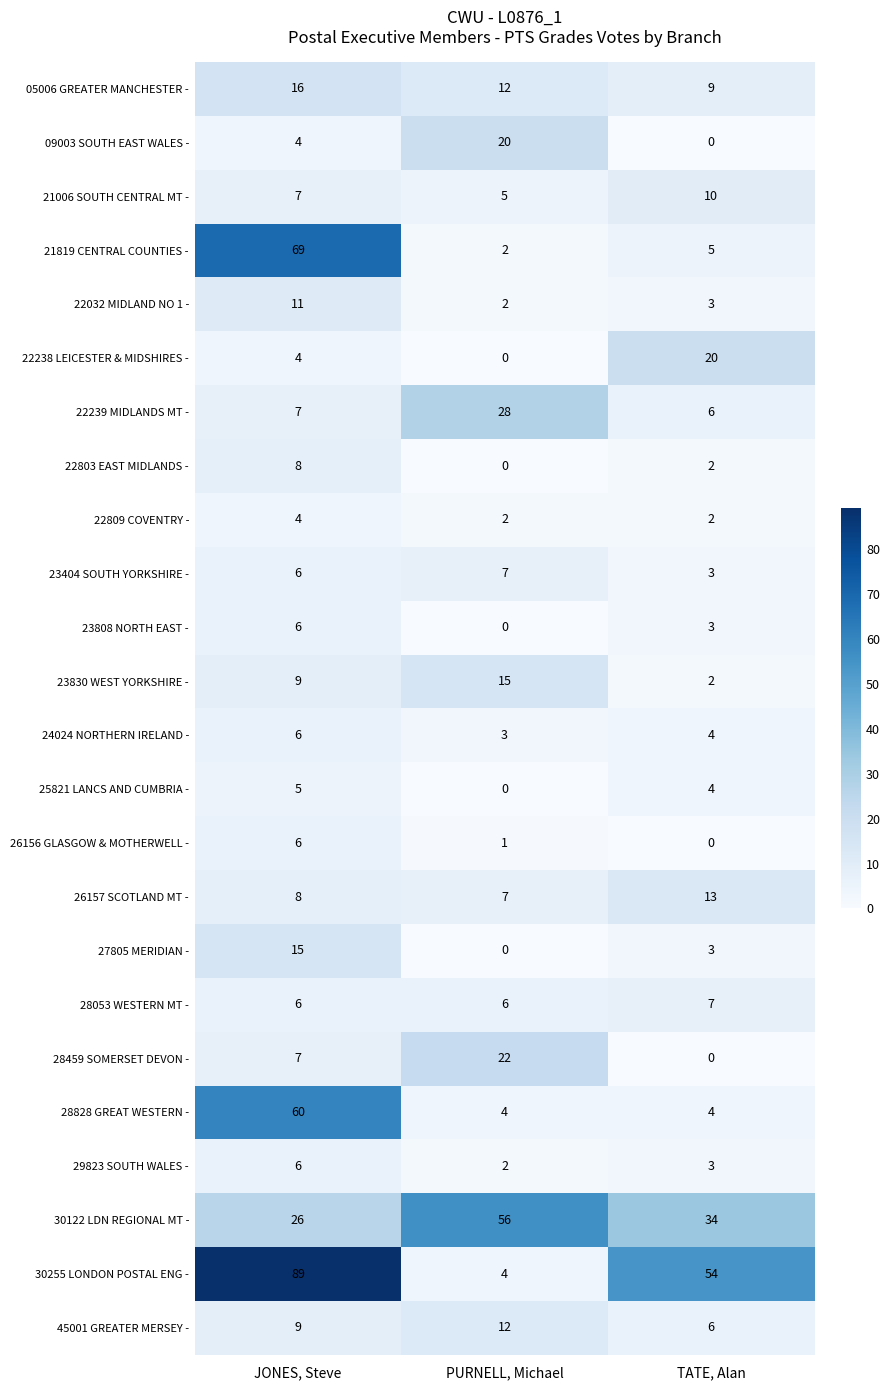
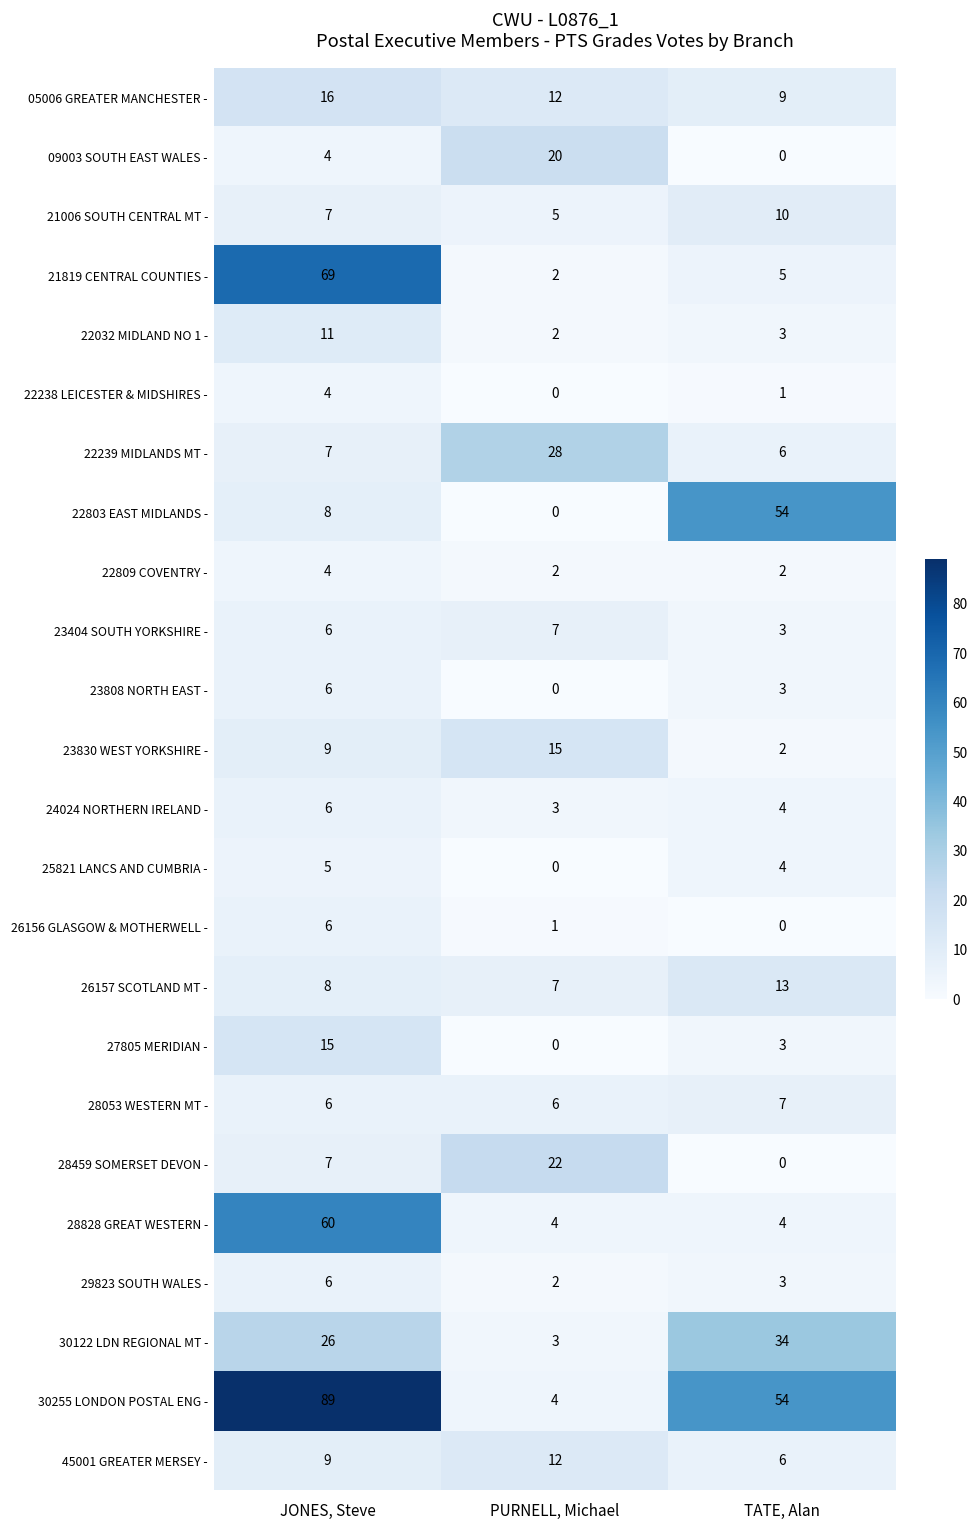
22238 LEICESTER & MIDSHIRES -, TATE, Alan: 20 -> 1
22803 EAST MIDLANDS -, TATE, Alan: 2 -> 54
30122 LDN REGIONAL MT -, PURNELL, Michael: 56 -> 3
